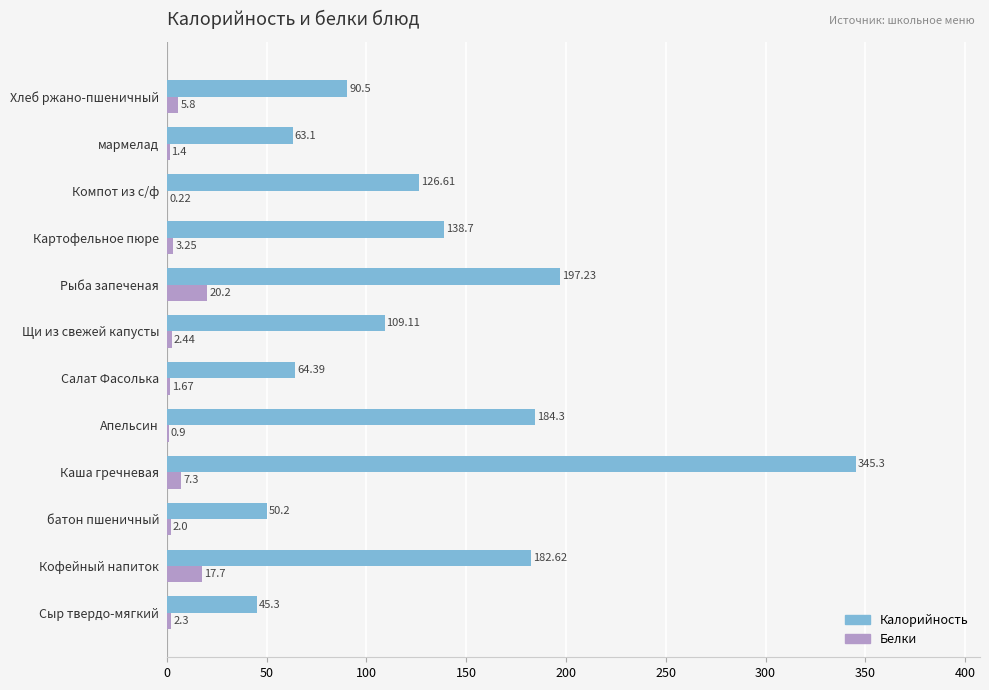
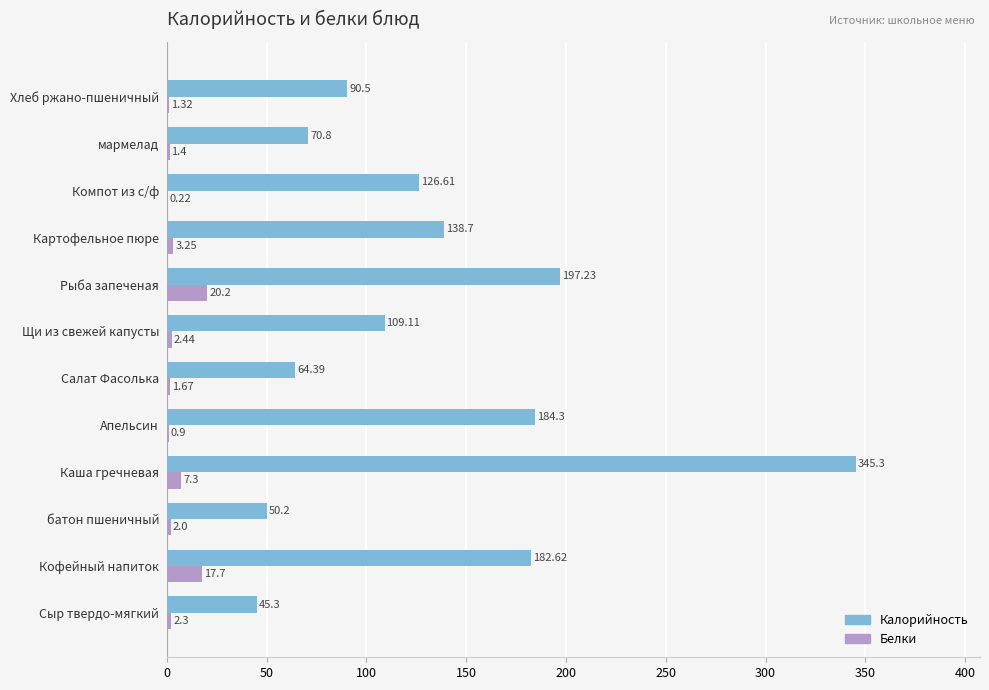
Белки, Хлеб ржано-пшеничный: 5.8 -> 1.32
Калорийность, мармелад: 63.1 -> 70.8
